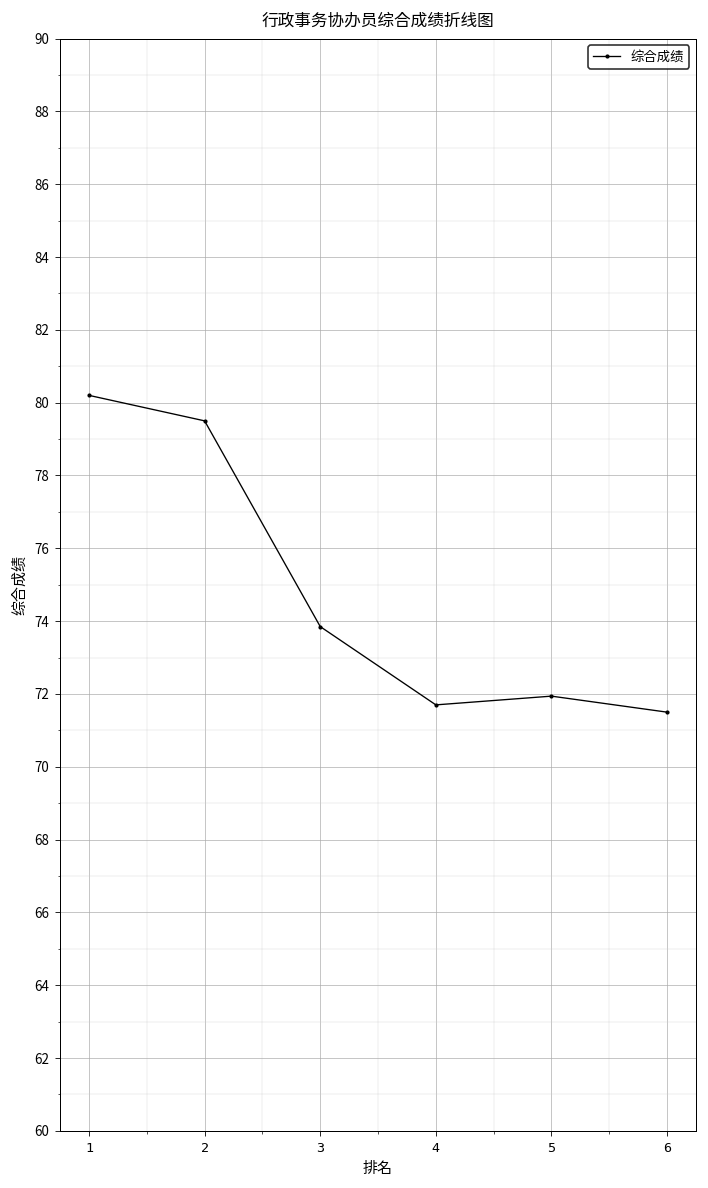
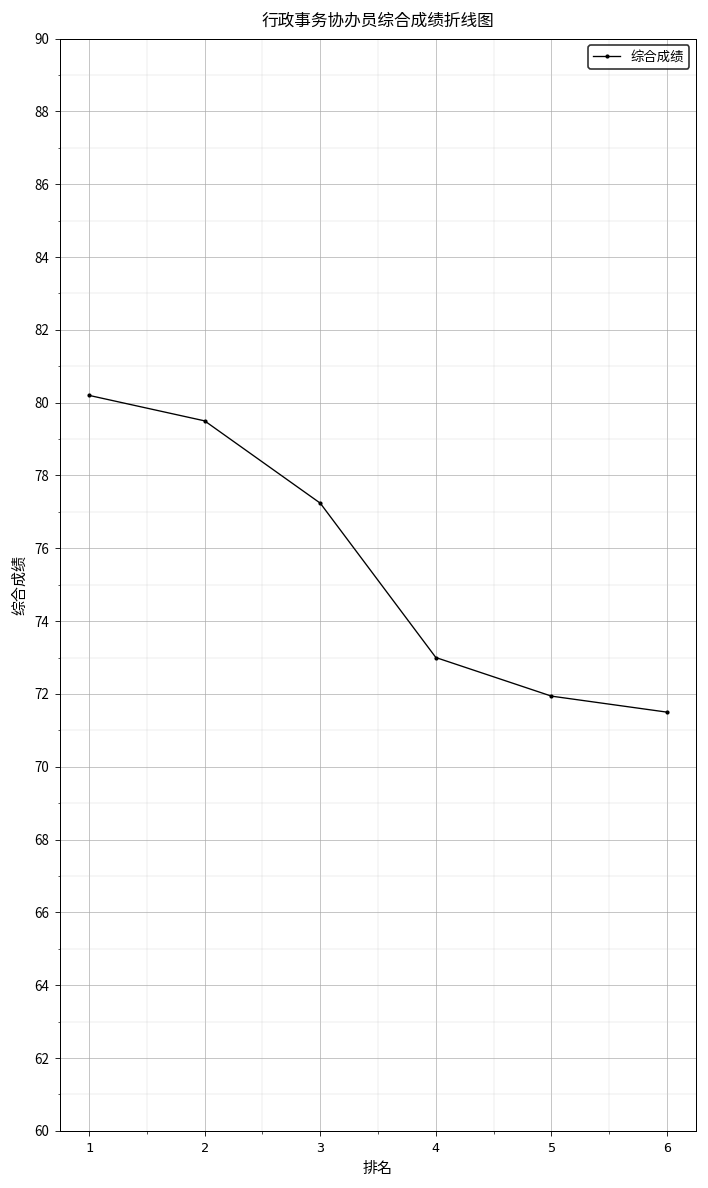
3: 73.9 -> 77.2
4: 71.7 -> 73.0
